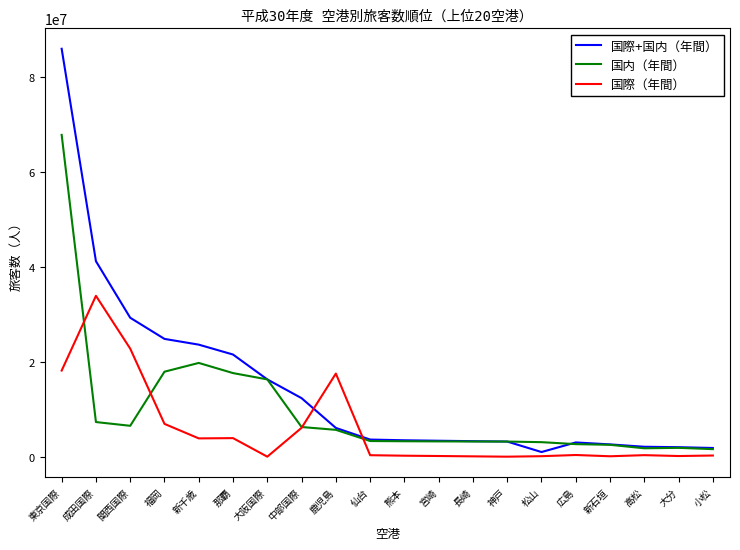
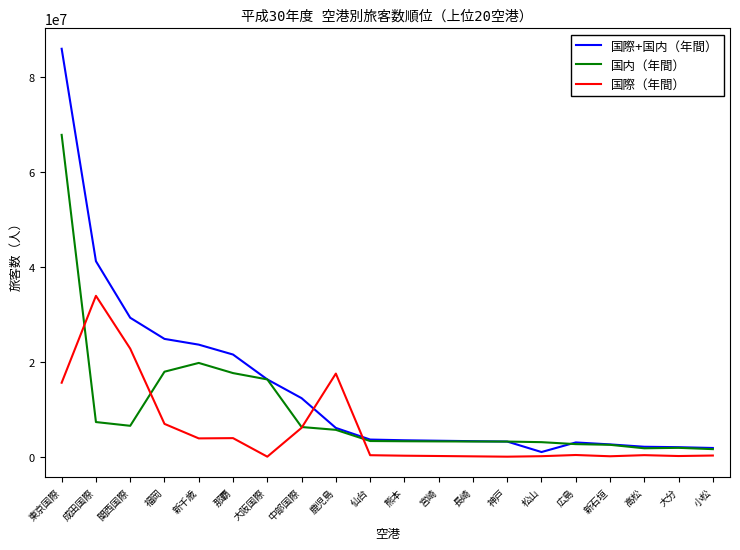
国際（年間）, 東京国際: 18000000 -> 16000000
